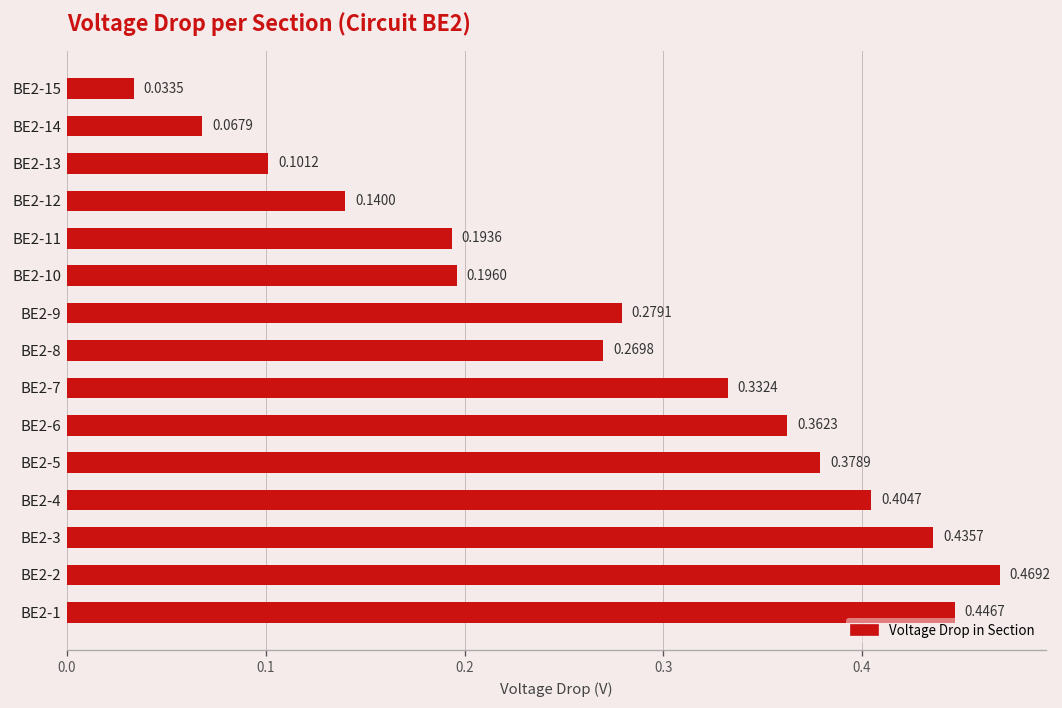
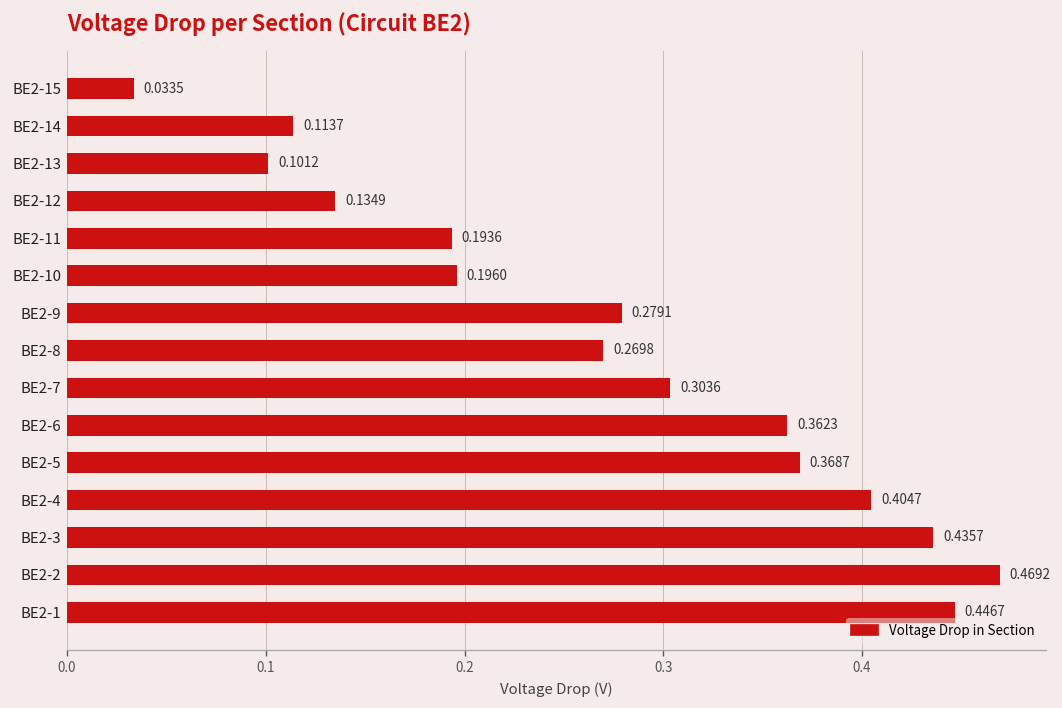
BE2-14: 0.0679 -> 0.1137
BE2-12: 0.1400 -> 0.1349
BE2-7: 0.3324 -> 0.3036
BE2-5: 0.3789 -> 0.3687
